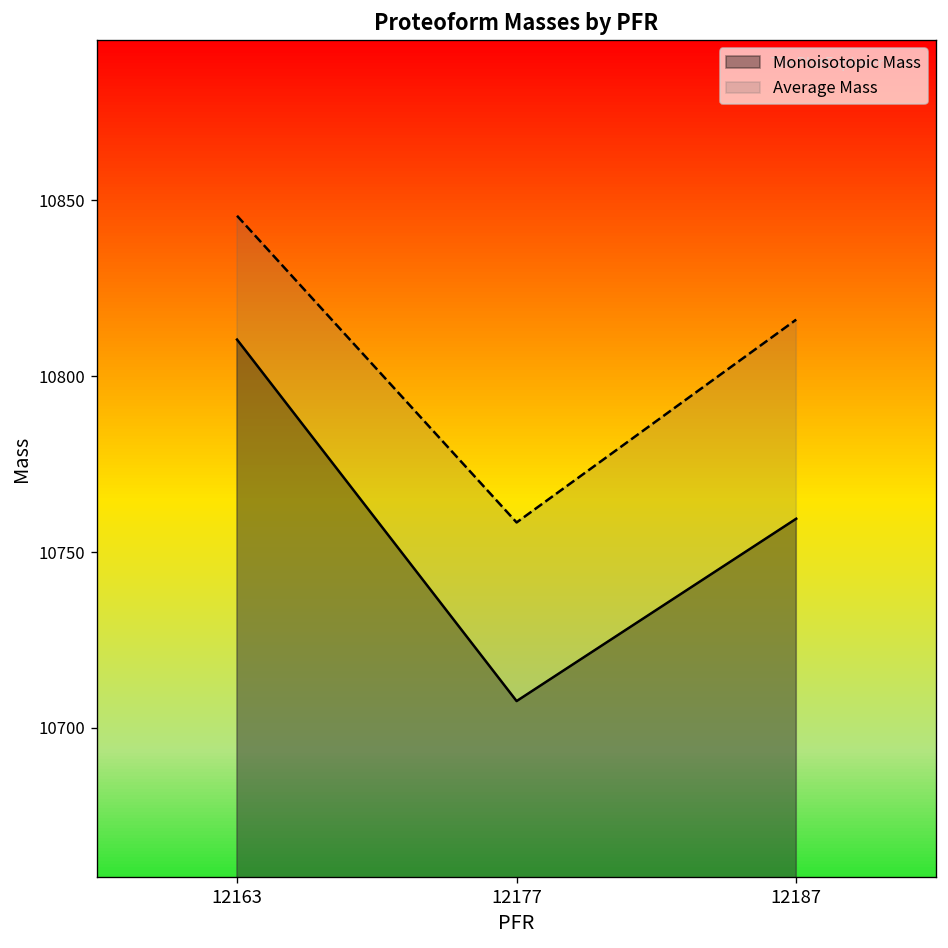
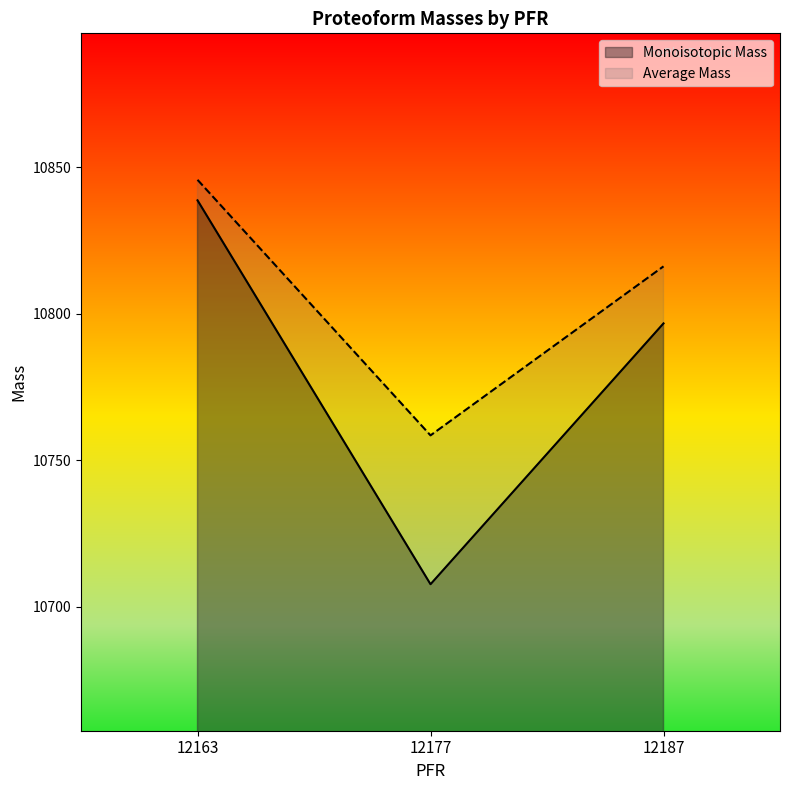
Monoisotopic Mass, 12163: 10810 -> 10839
Monoisotopic Mass, 12187: 10759 -> 10797
